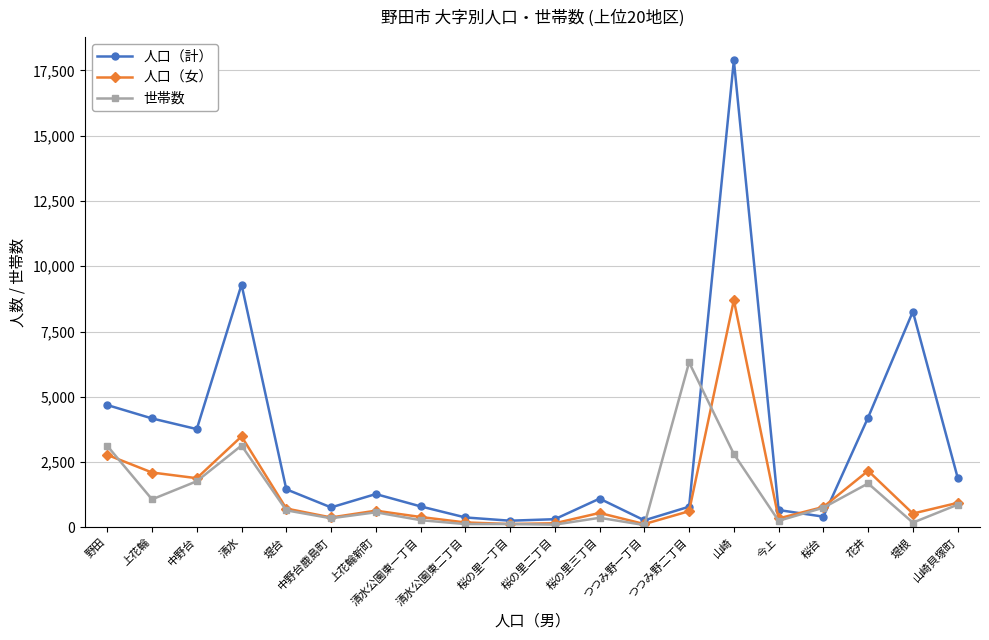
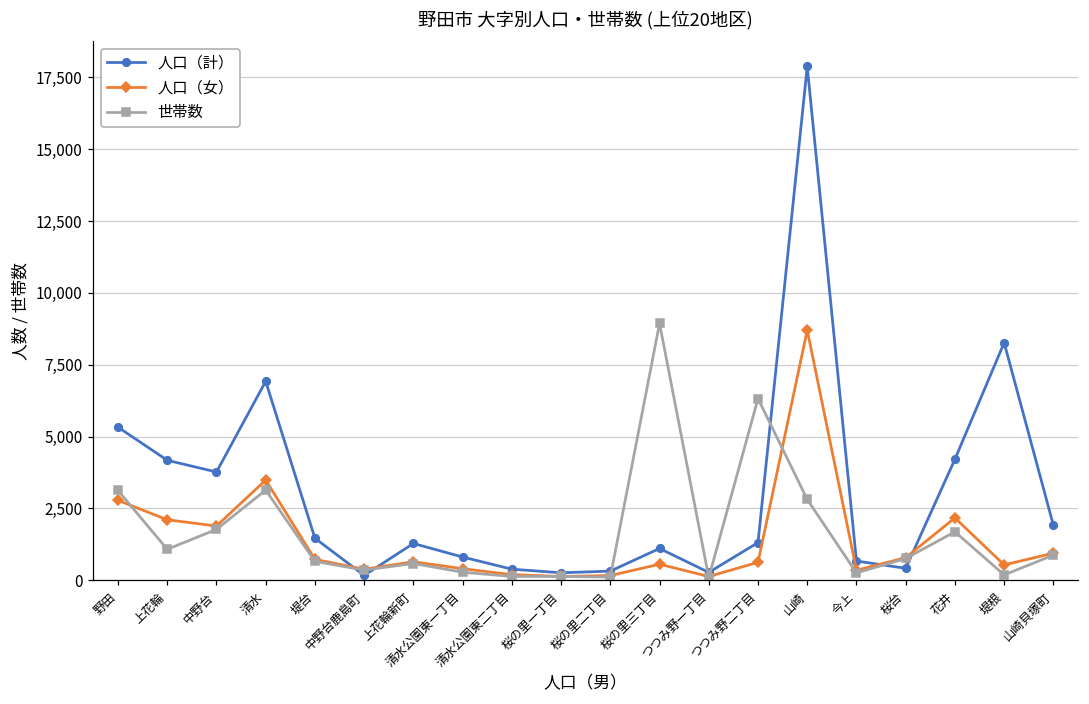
人口（計）, 野田: 4,700 -> 5,300
人口（計）, 清水: 9,300 -> 6,900
人口（計）, 中野台鹿島町: 800 -> 200
世帯数, 桜の里三丁目: 400 -> 8,900
人口（計）, つつみ野二丁目: 800 -> 1,300
